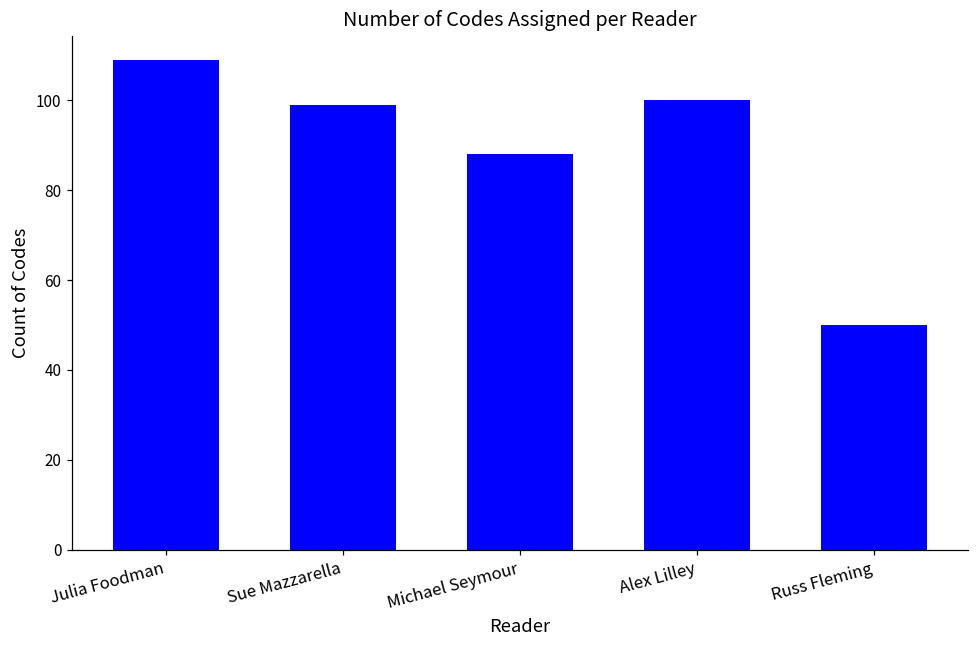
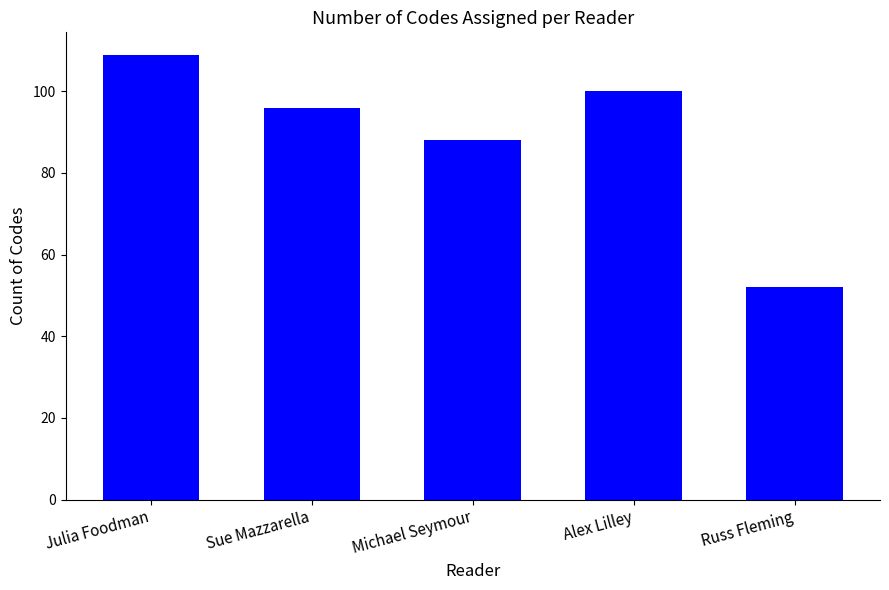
Sue Mazzarella: 99 -> 96
Russ Fleming: 50 -> 52
